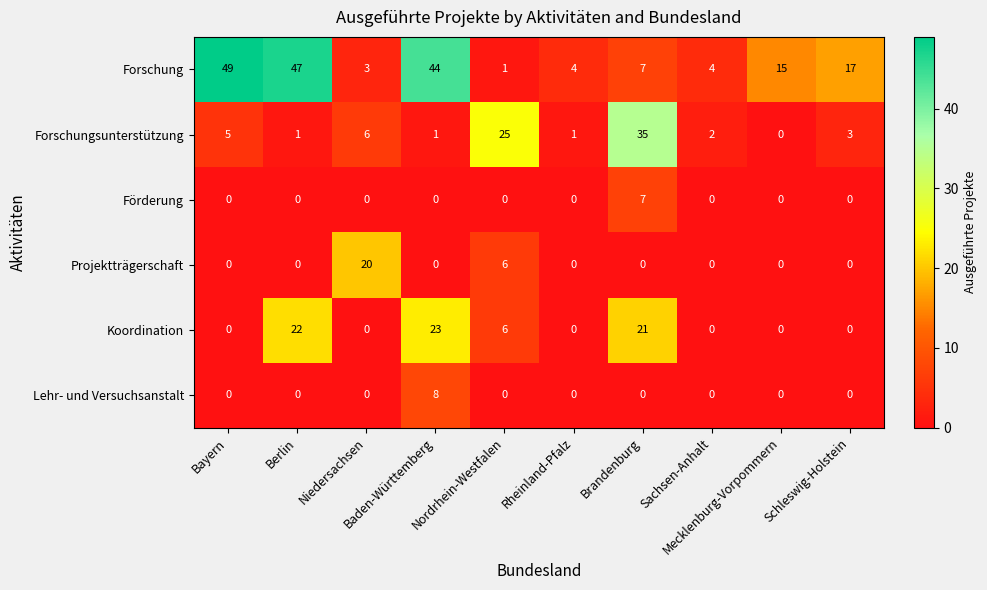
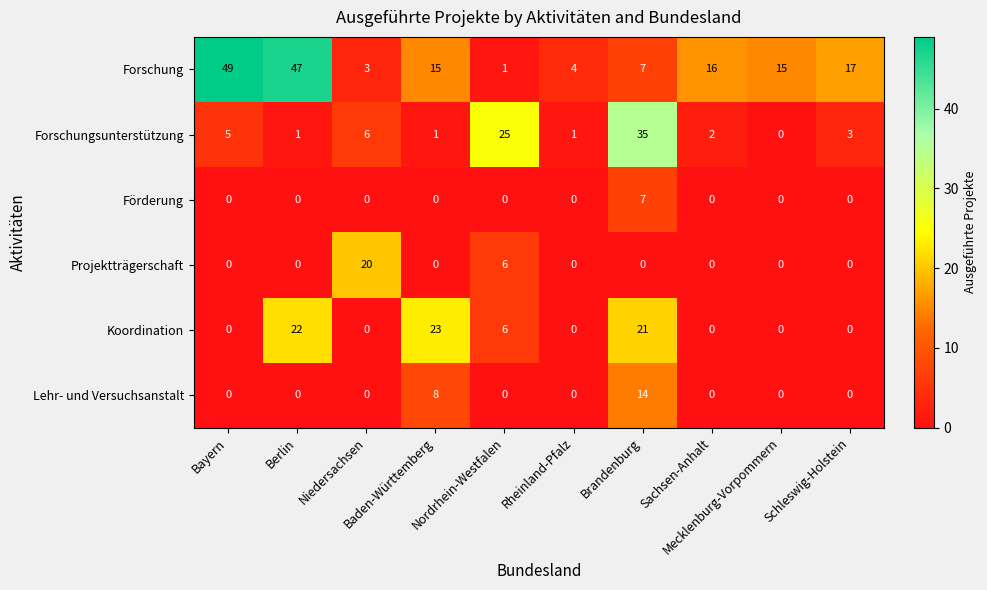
Forschung, Baden-Württemberg: 44 -> 15
Forschung, Sachsen-Anhalt: 4 -> 16
Lehr- und Versuchsanstalt, Brandenburg: 0 -> 14
